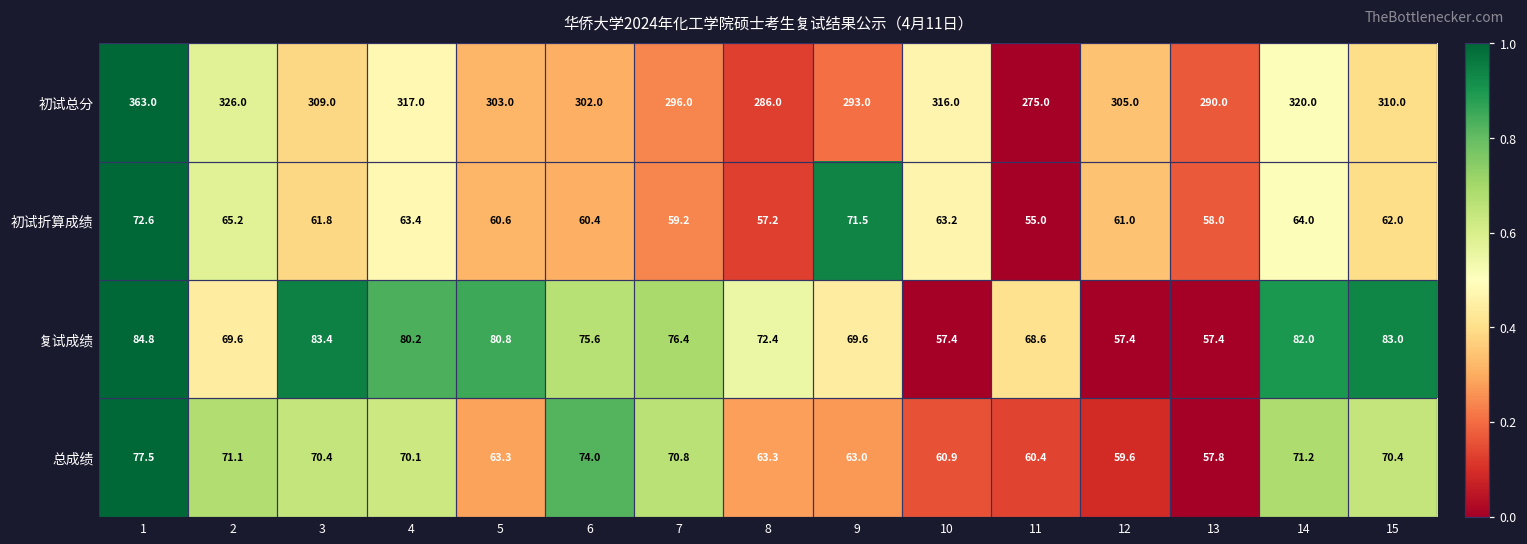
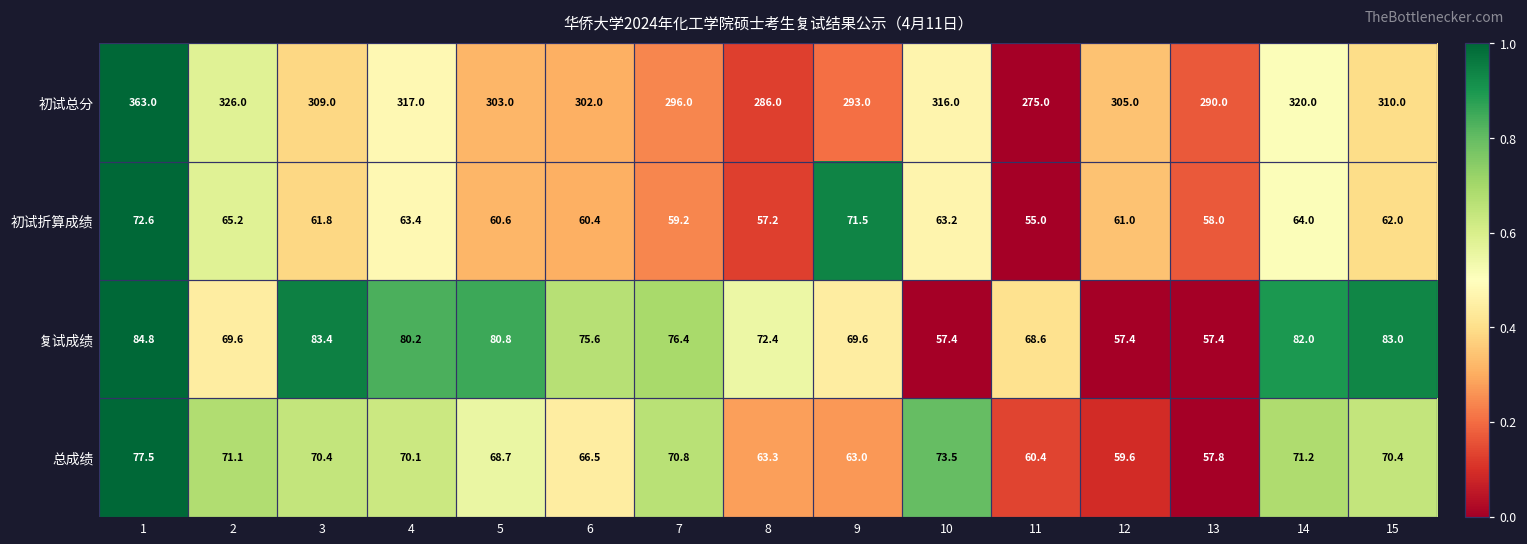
总成绩, 5: 63.3 -> 68.7
总成绩, 6: 74.0 -> 66.5
总成绩, 10: 60.9 -> 73.5
